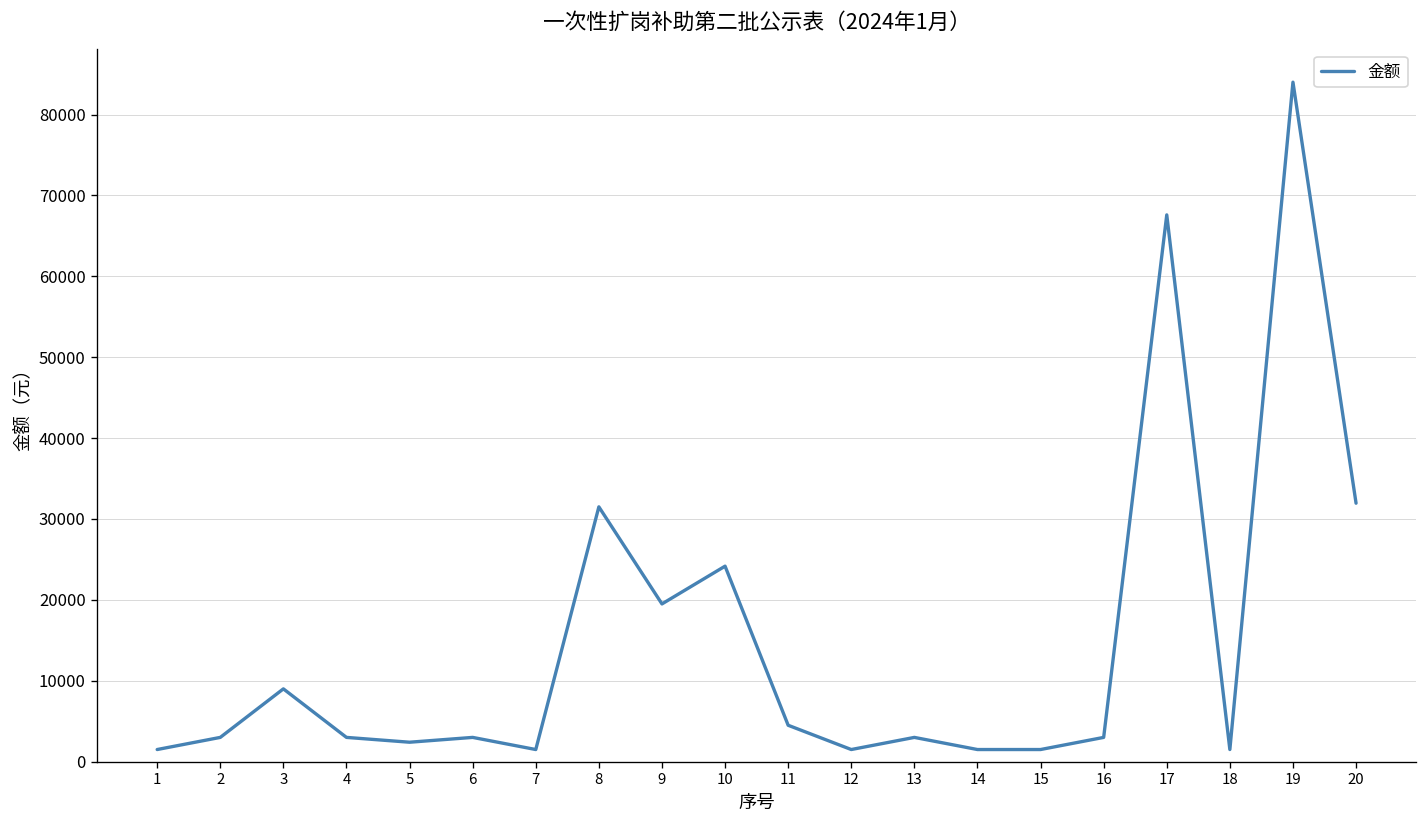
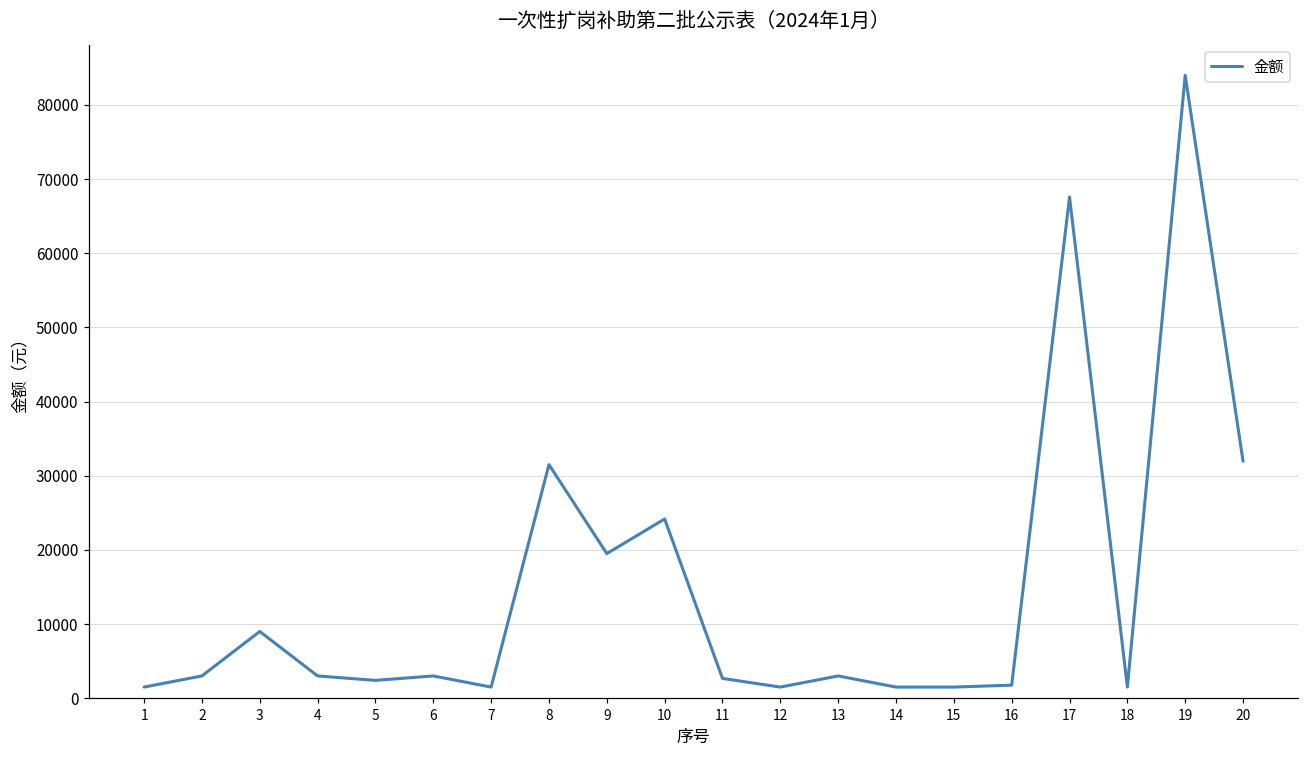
11: 5000 -> 3000
16: 3000 -> 2000
